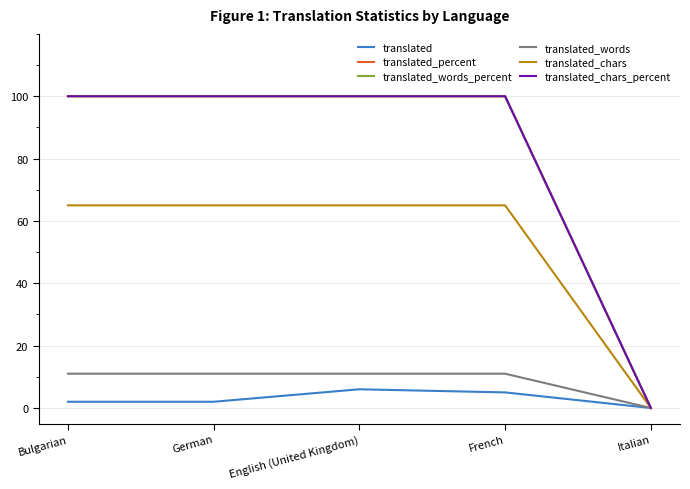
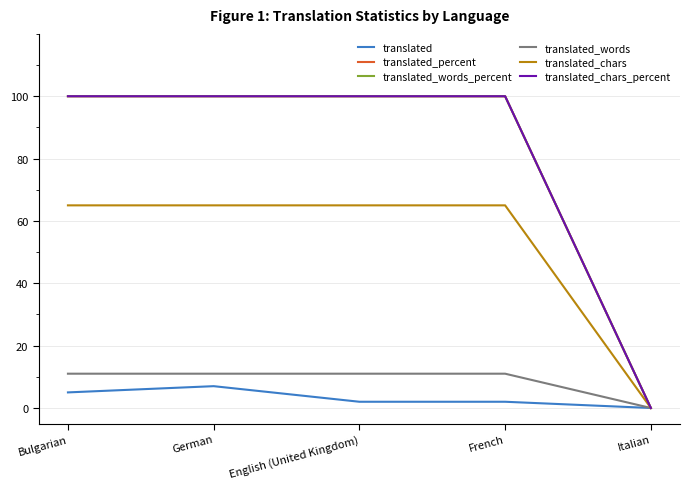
translated, Bulgarian: 2 -> 5
translated, German: 2 -> 7
translated, English (United Kingdom): 6 -> 2
translated, French: 5 -> 2
